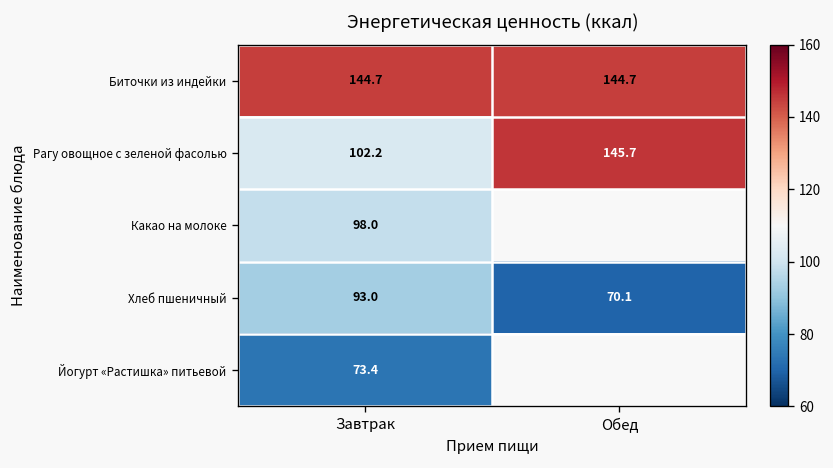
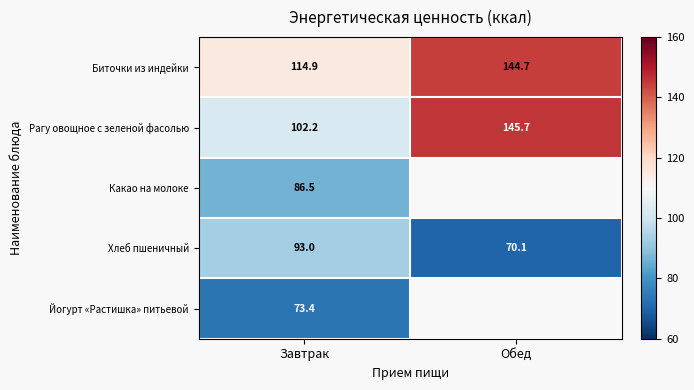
Биточки из индейки, Завтрак: 144.7 -> 114.9
Какао на молоке, Завтрак: 98.0 -> 86.5
